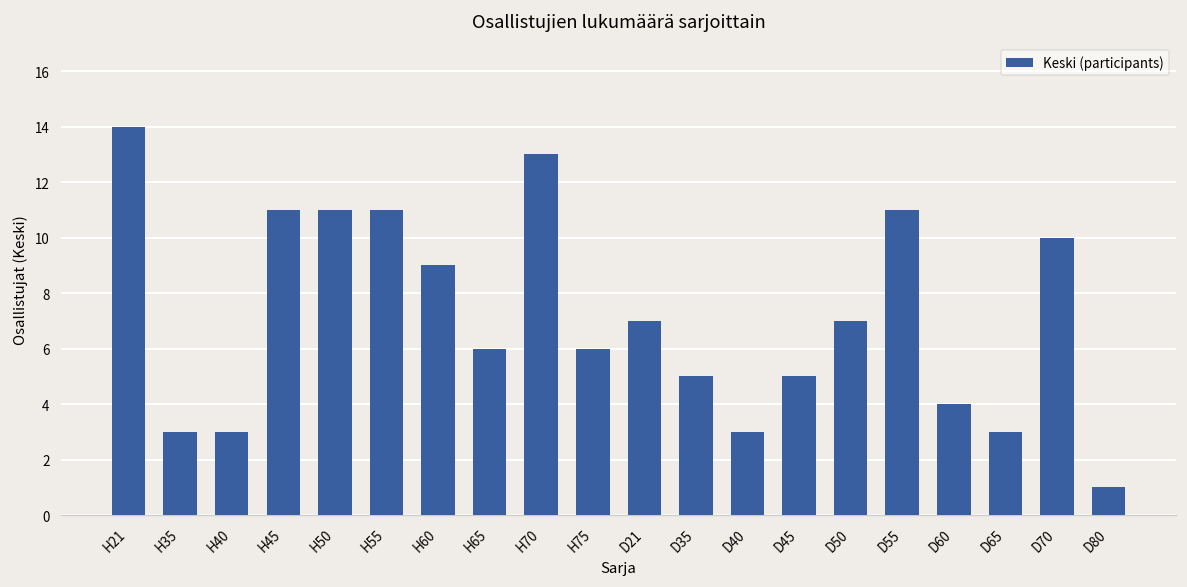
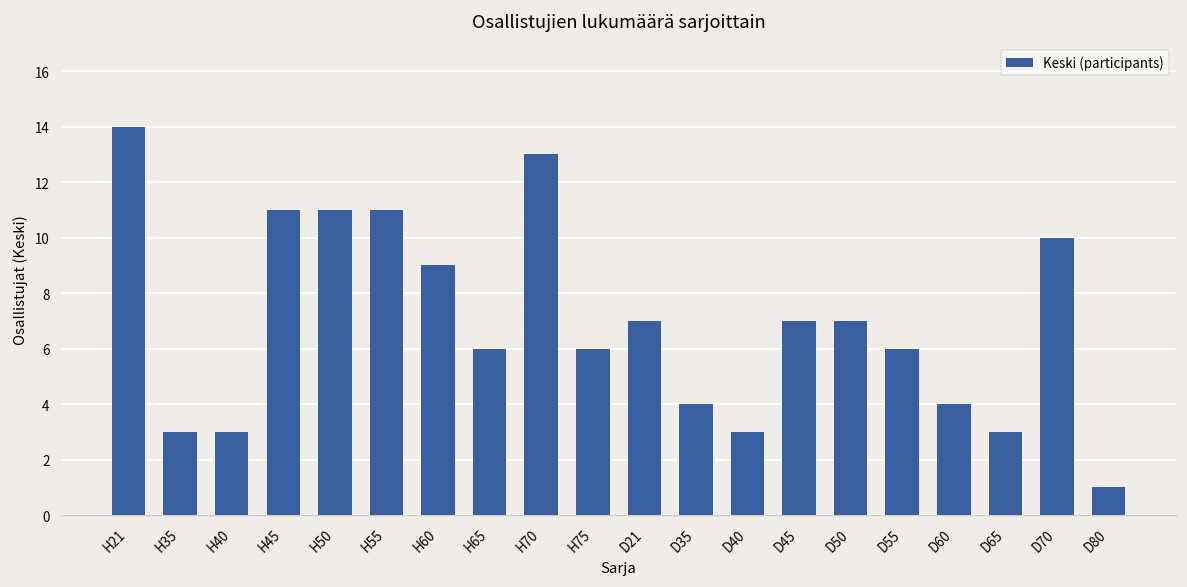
D35: 5 -> 4
D45: 5 -> 7
D55: 11 -> 6
